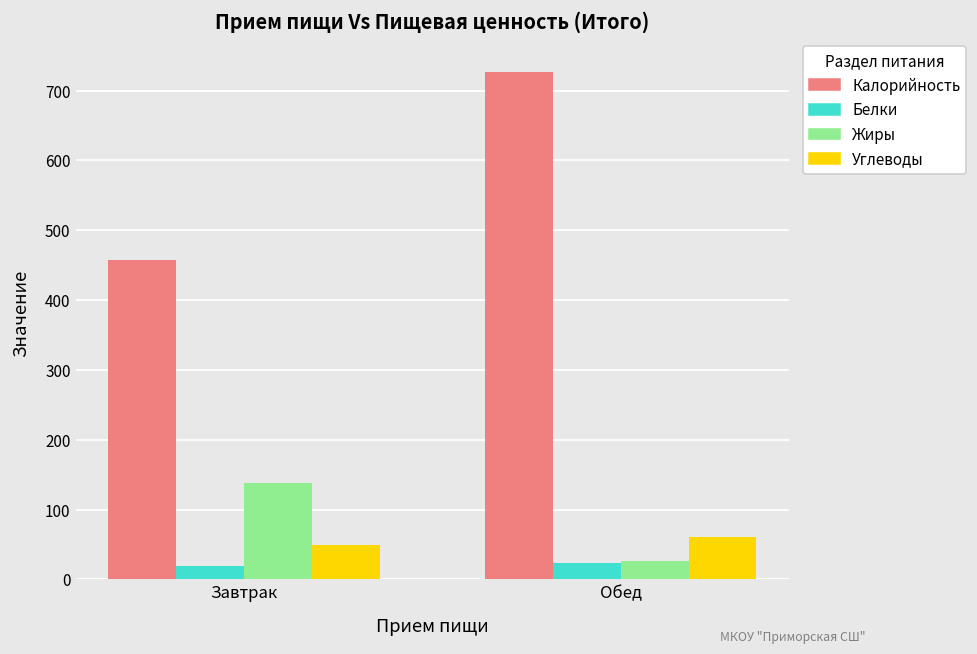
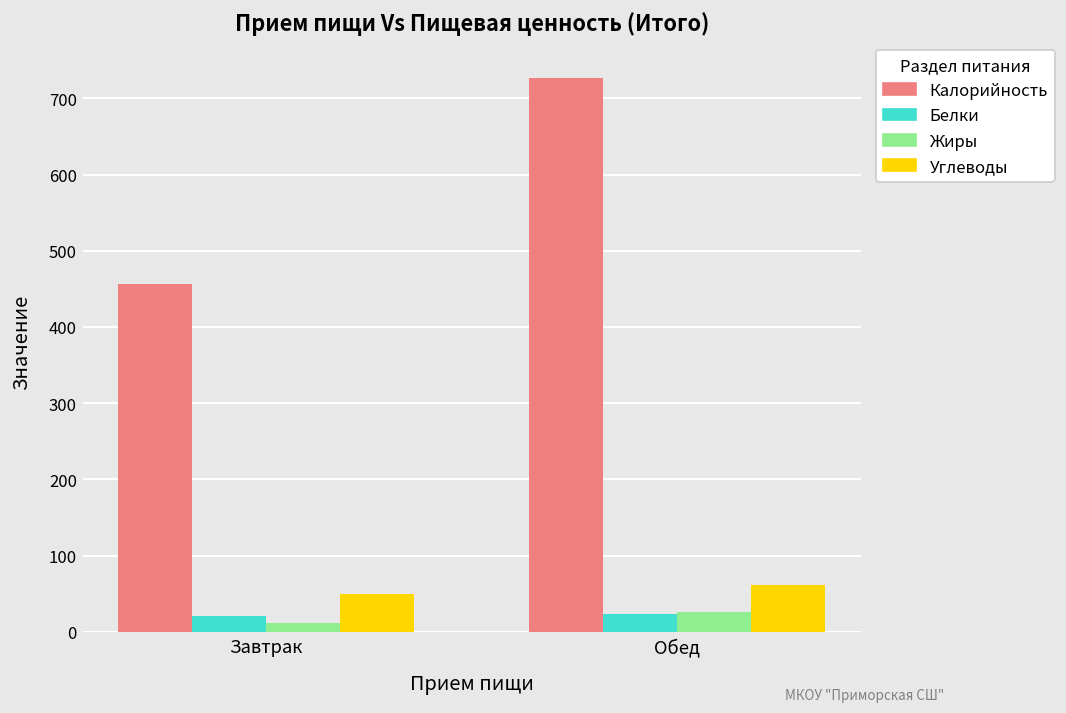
Жиры, Завтрак: 140 -> 10
